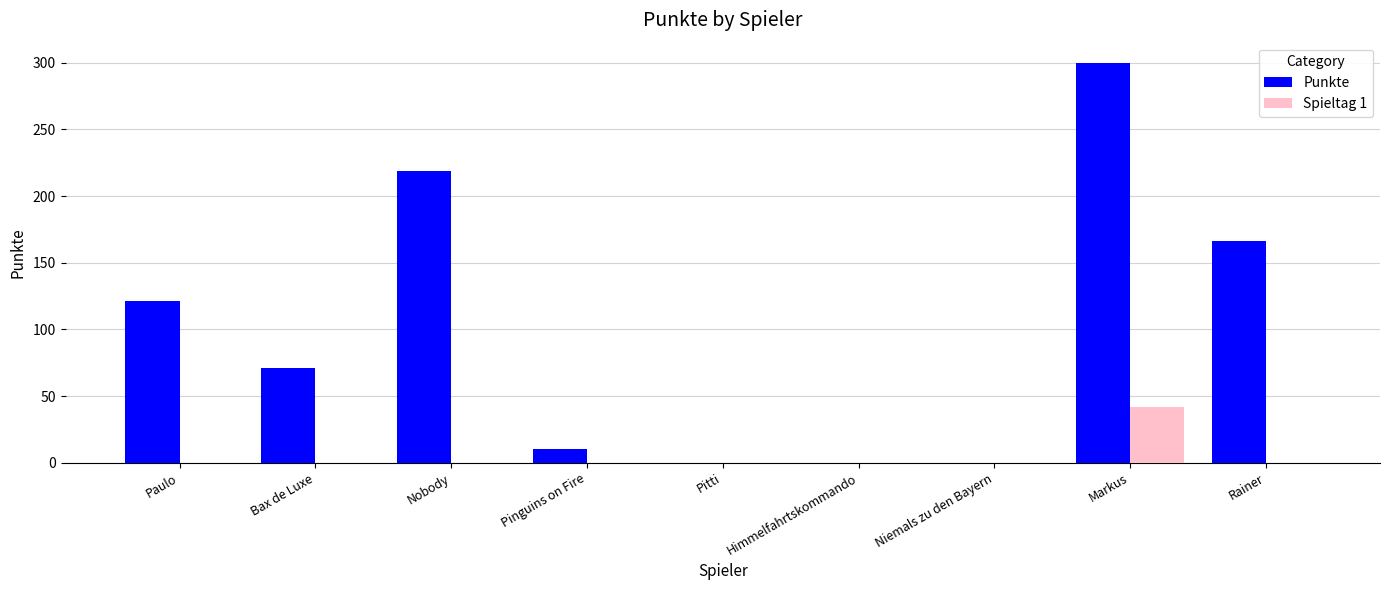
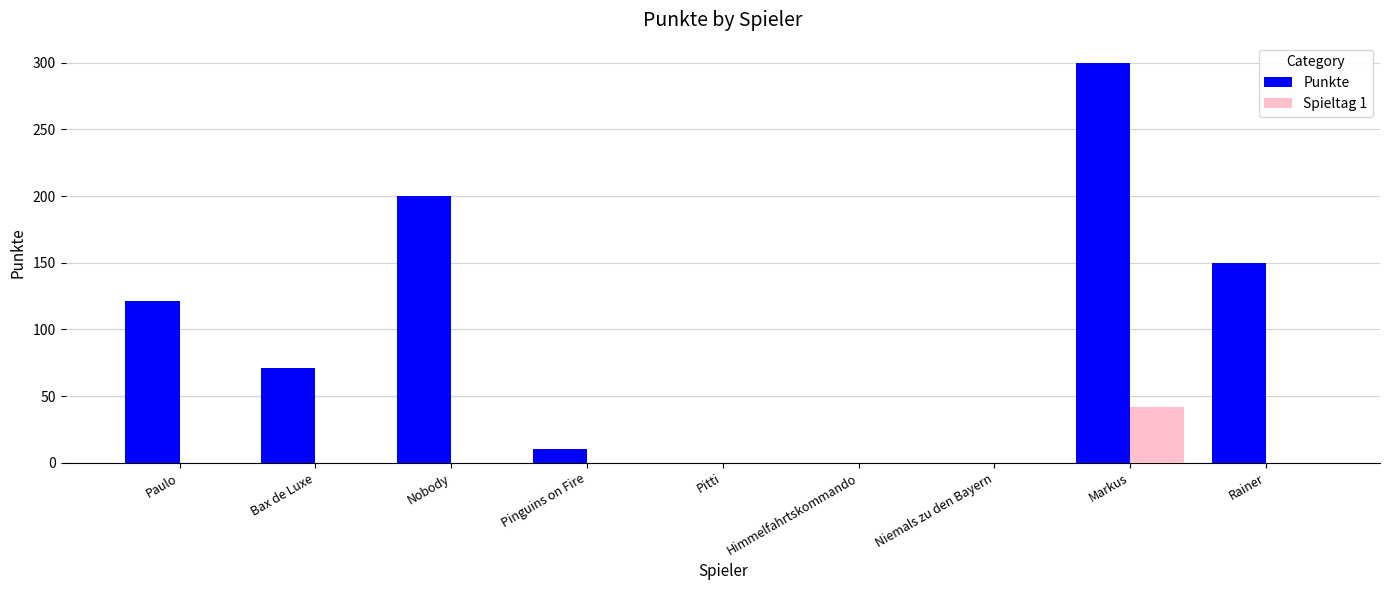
Punkte, Nobody: 219 -> 200
Punkte, Rainer: 166 -> 150
